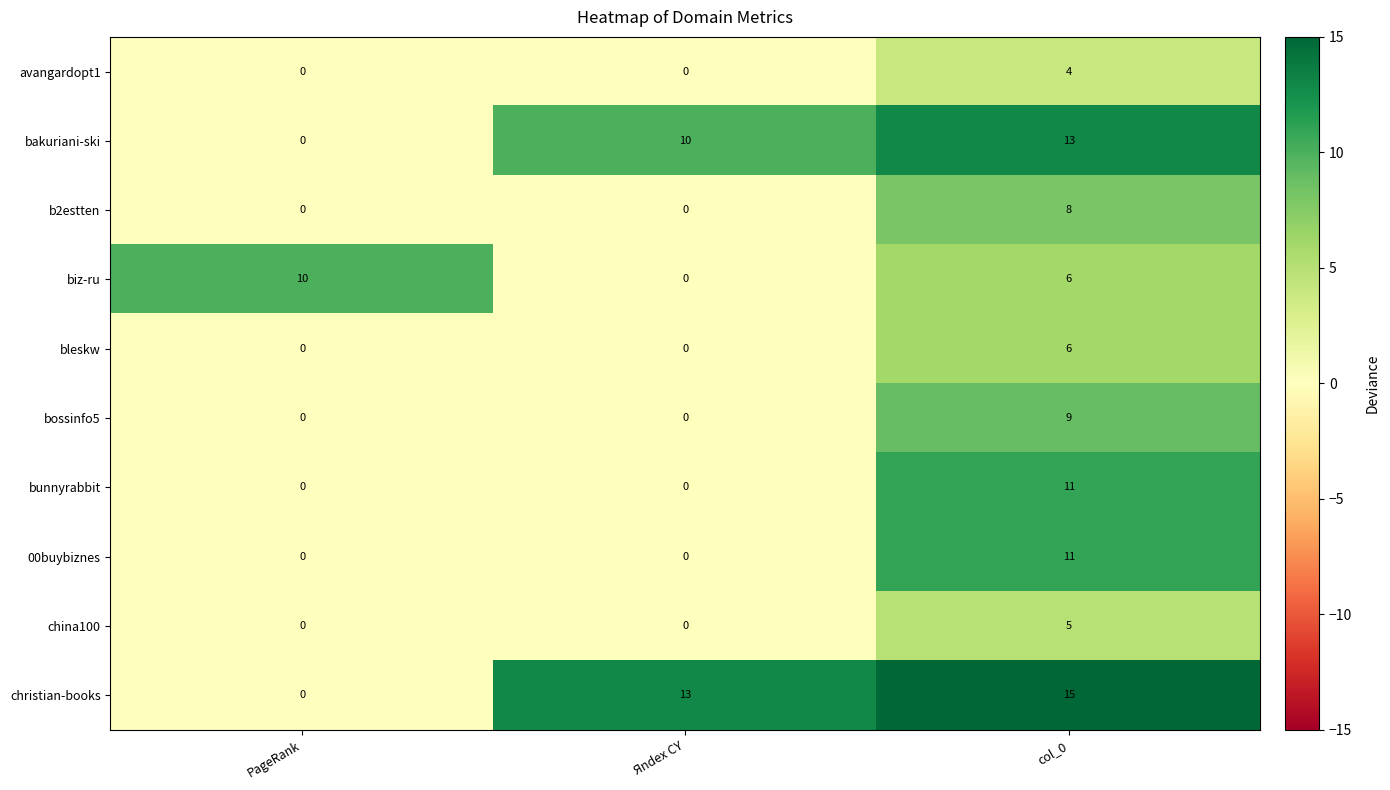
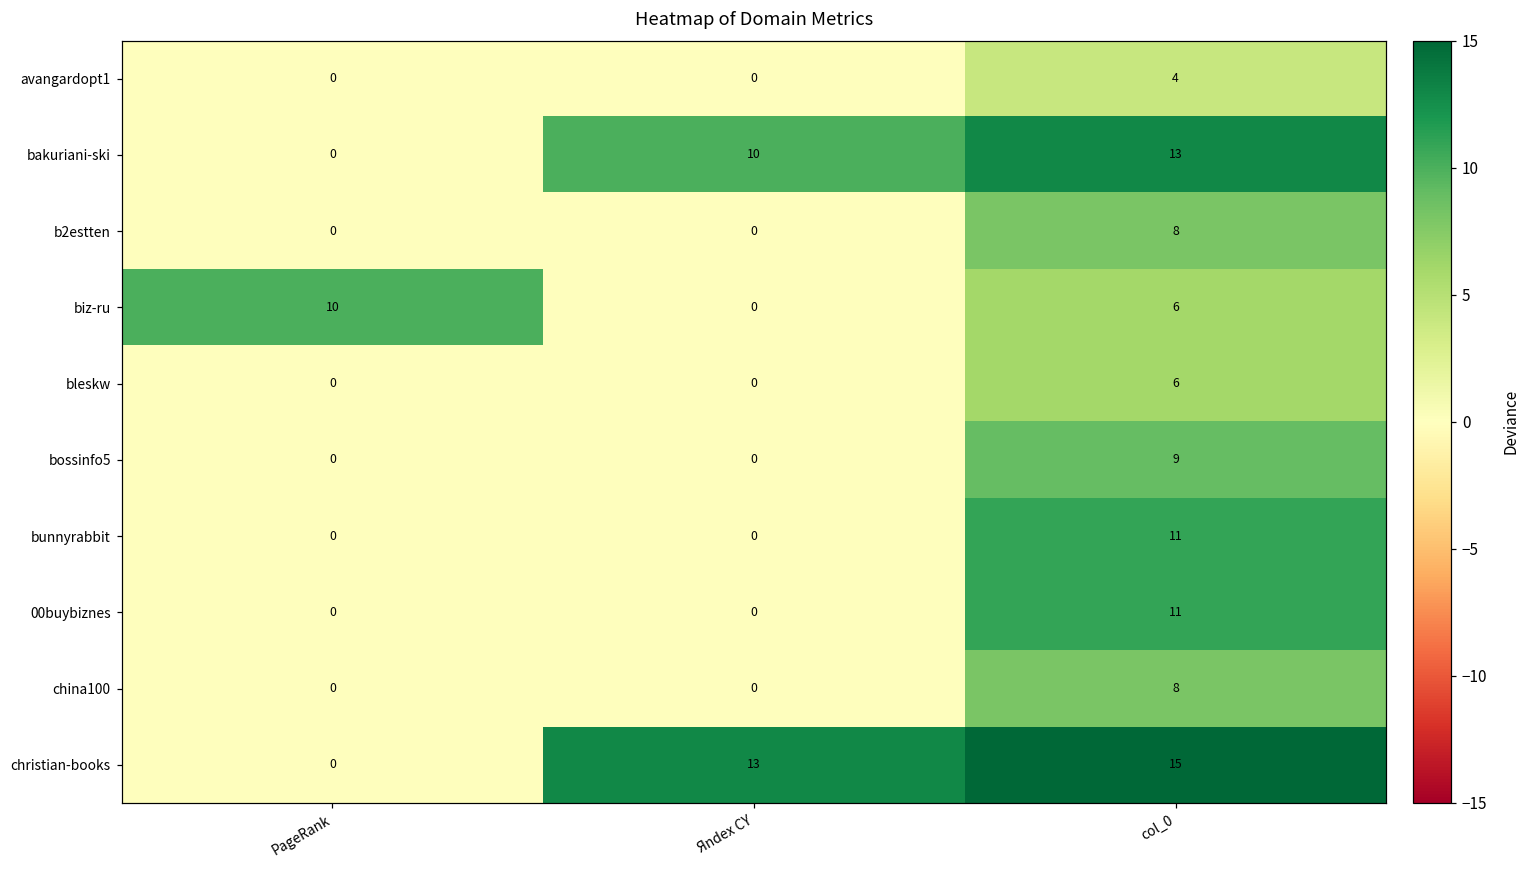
china100, col_0: 5 -> 8
